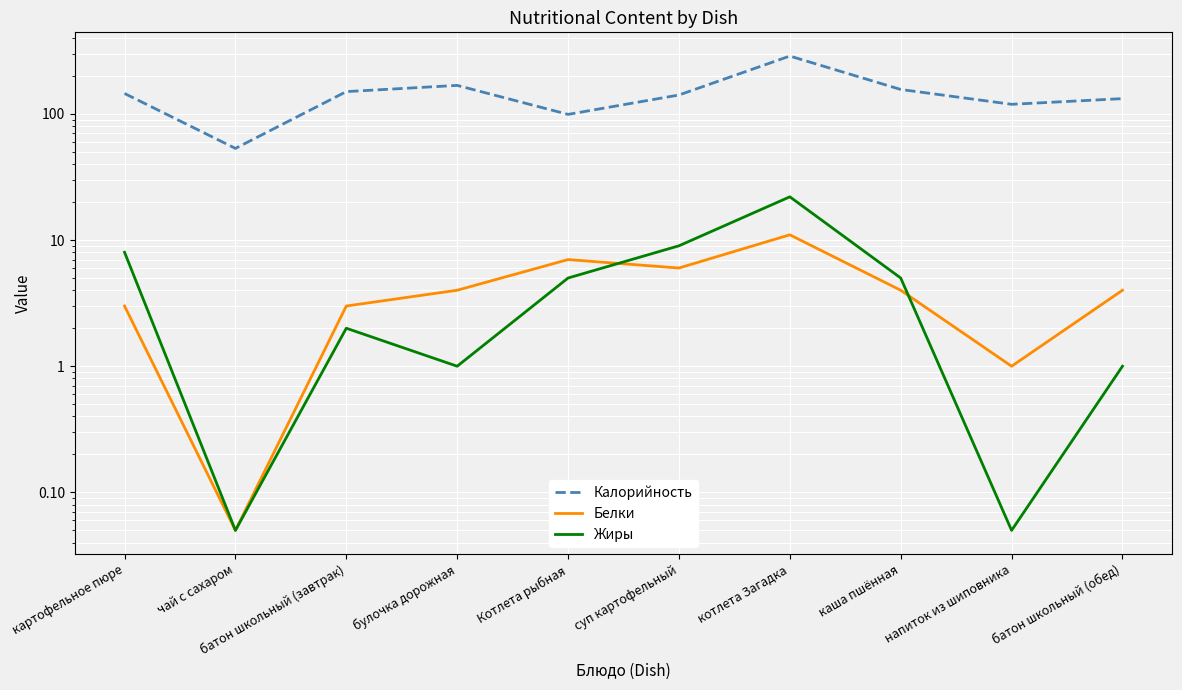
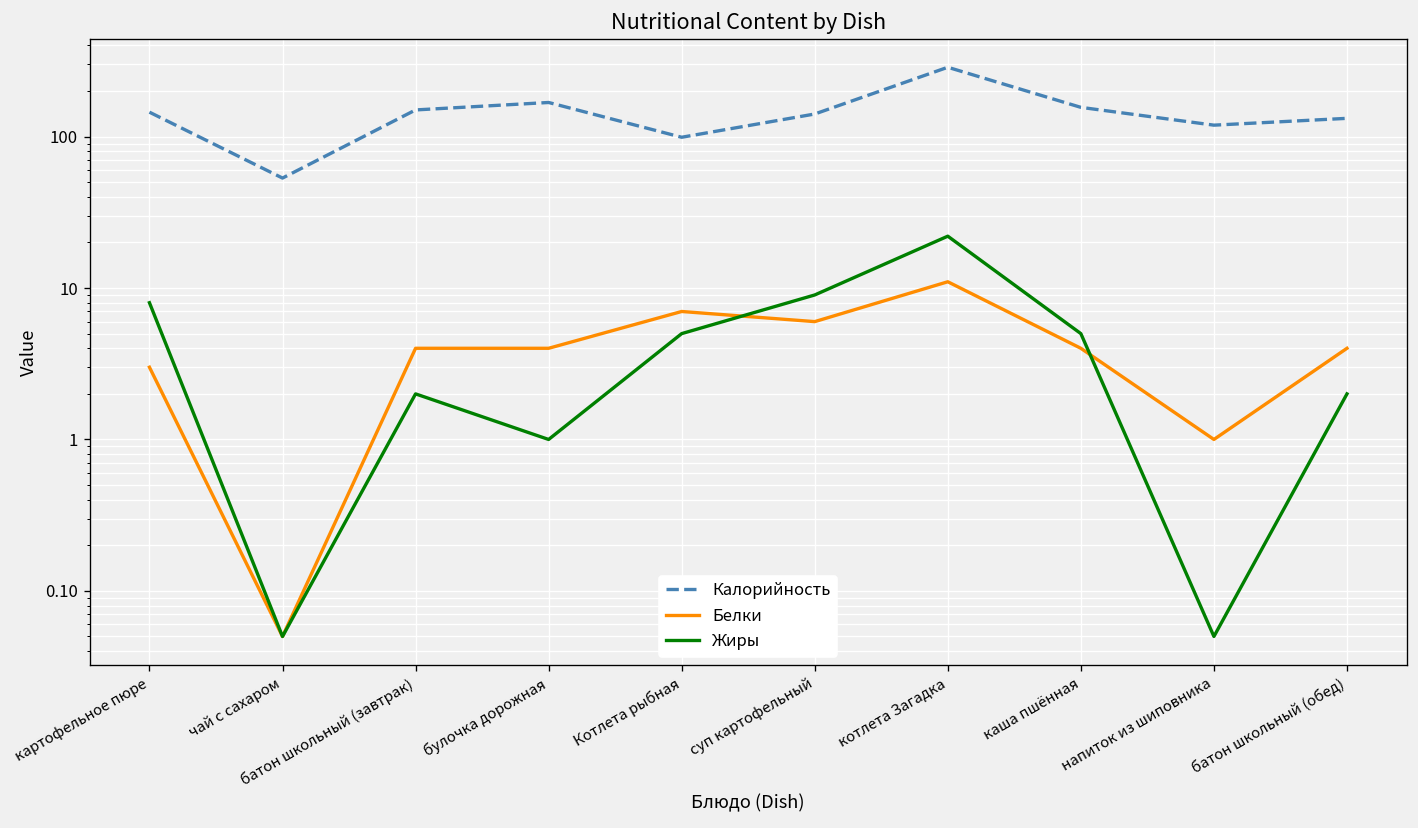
Белки, батон школьный (завтрак): 3 -> 4
Жиры, батон школьный (обед): 1 -> 2
